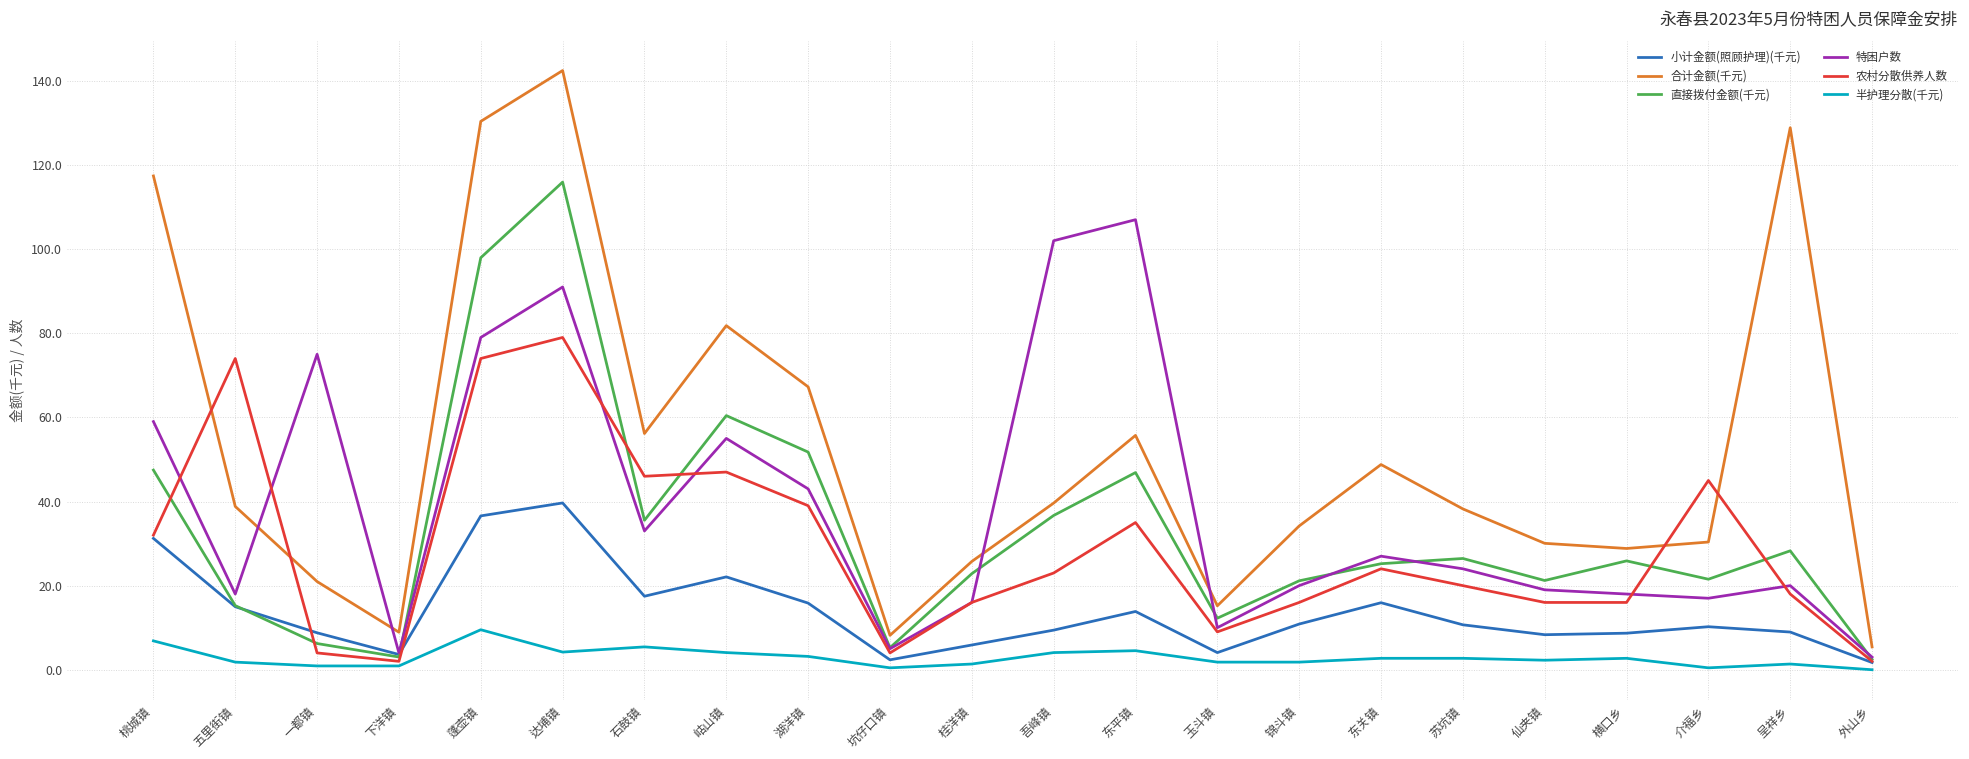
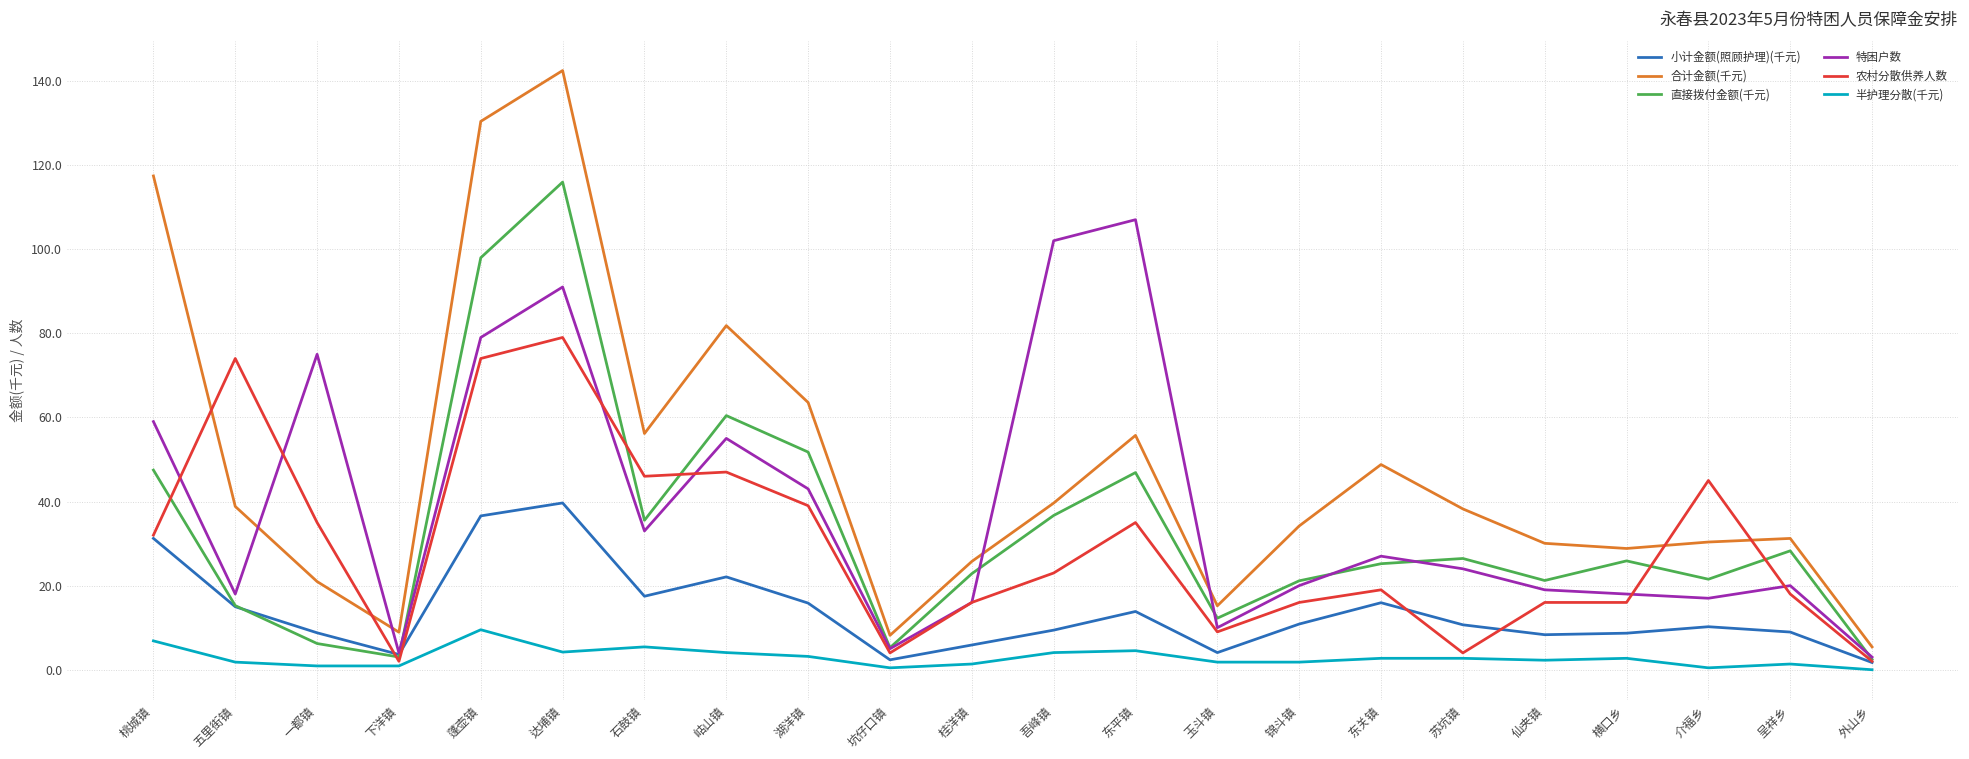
农村分散供养人数, 一都镇: 4 -> 35
合计金额(千元), 湖洋镇: 67 -> 64
农村分散供养人数, 东关镇: 24 -> 19
农村分散供养人数, 苏坑镇: 20 -> 4
合计金额(千元), 呈祥乡: 129 -> 31
